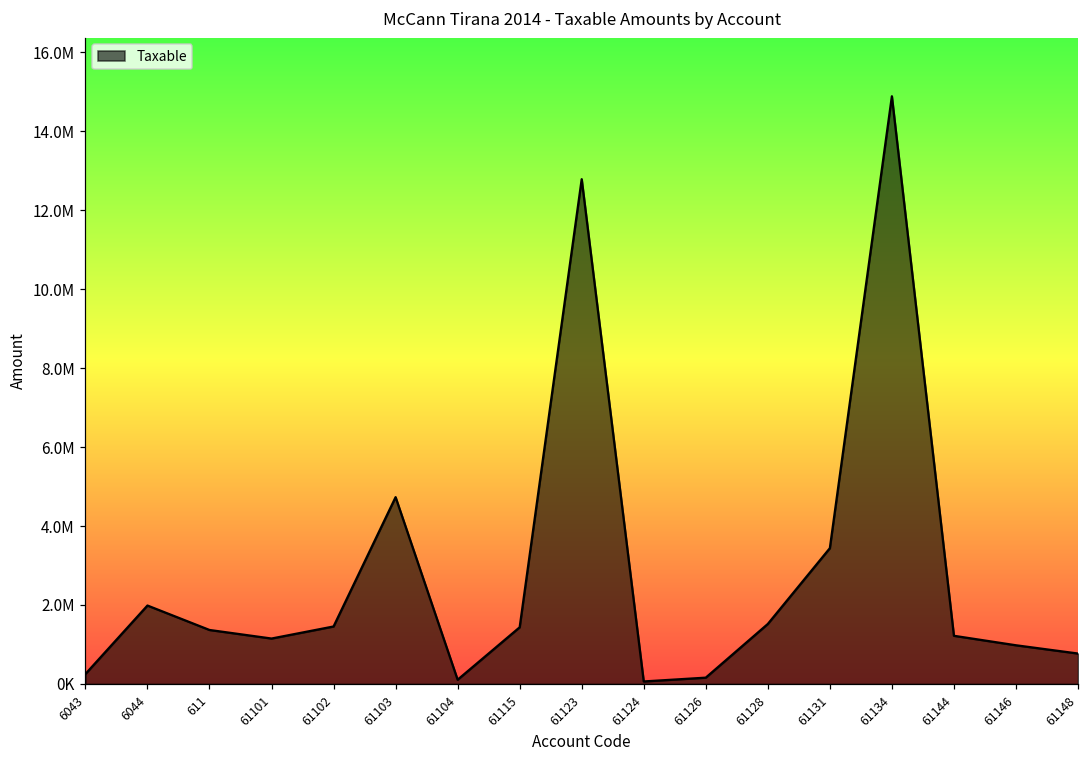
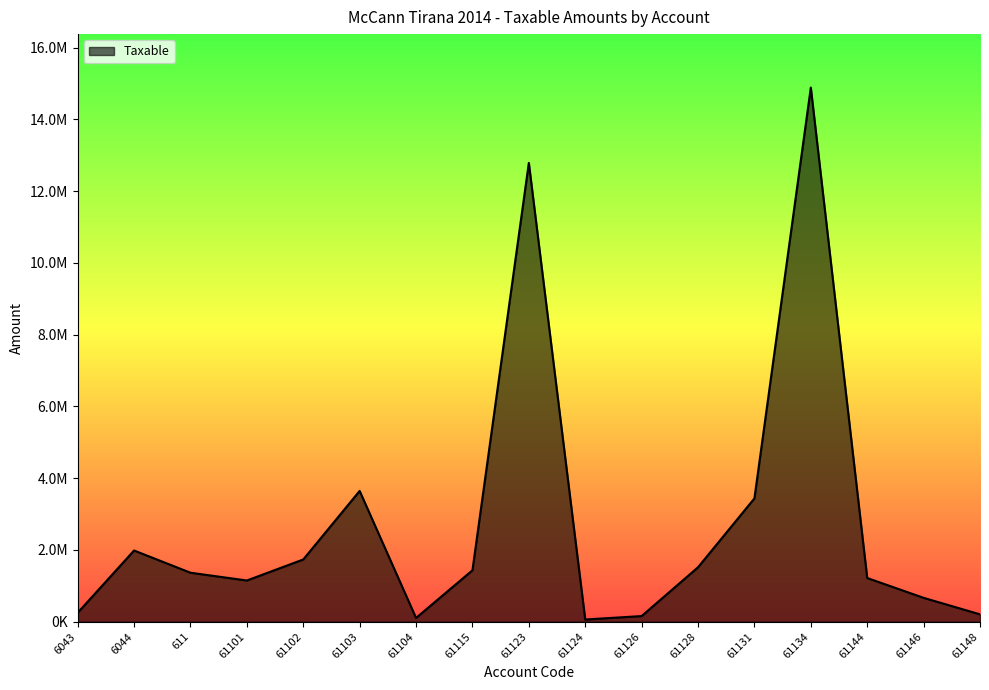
61102: 1500000 -> 1700000
61103: 4700000 -> 3600000
61146: 1000000 -> 700000
61148: 800000 -> 200000
